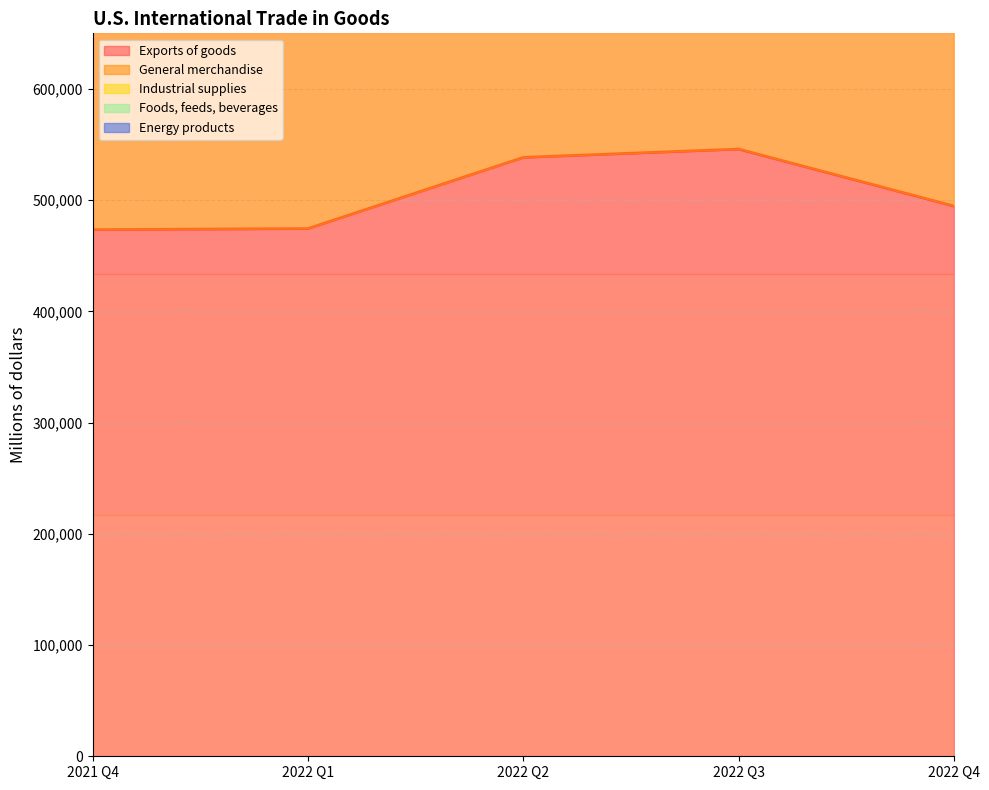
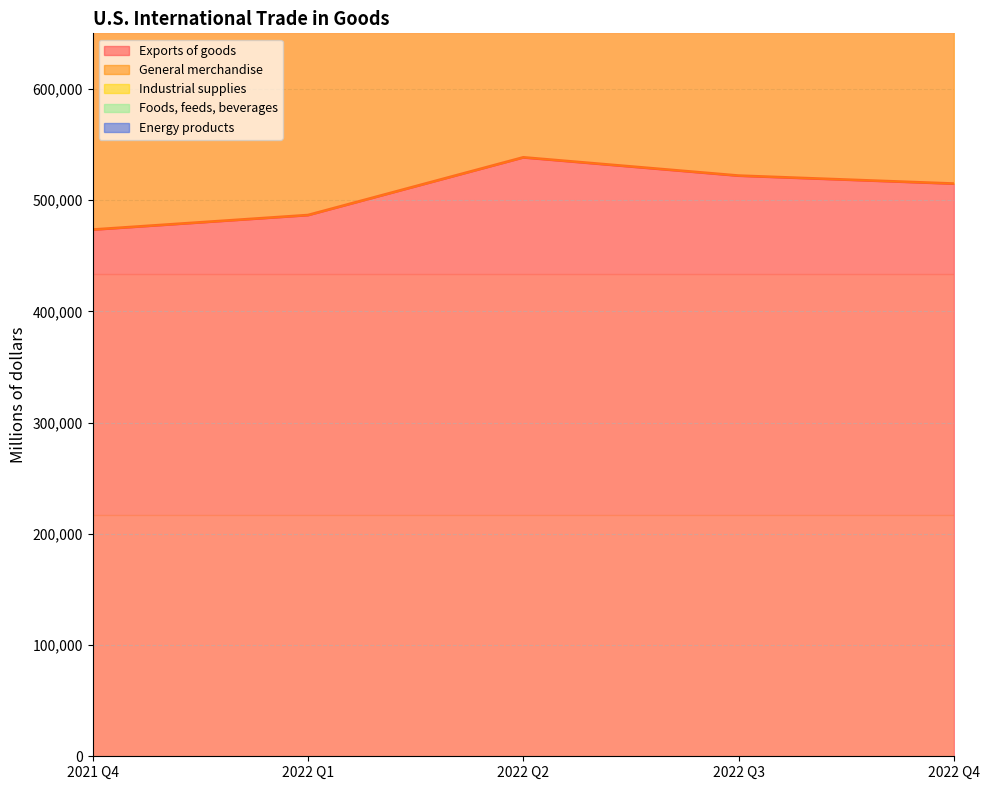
Exports of goods, 2022 Q1: 474,000 -> 487,000
Exports of goods, 2022 Q3: 546,000 -> 522,000
Exports of goods, 2022 Q4: 495,000 -> 515,000
